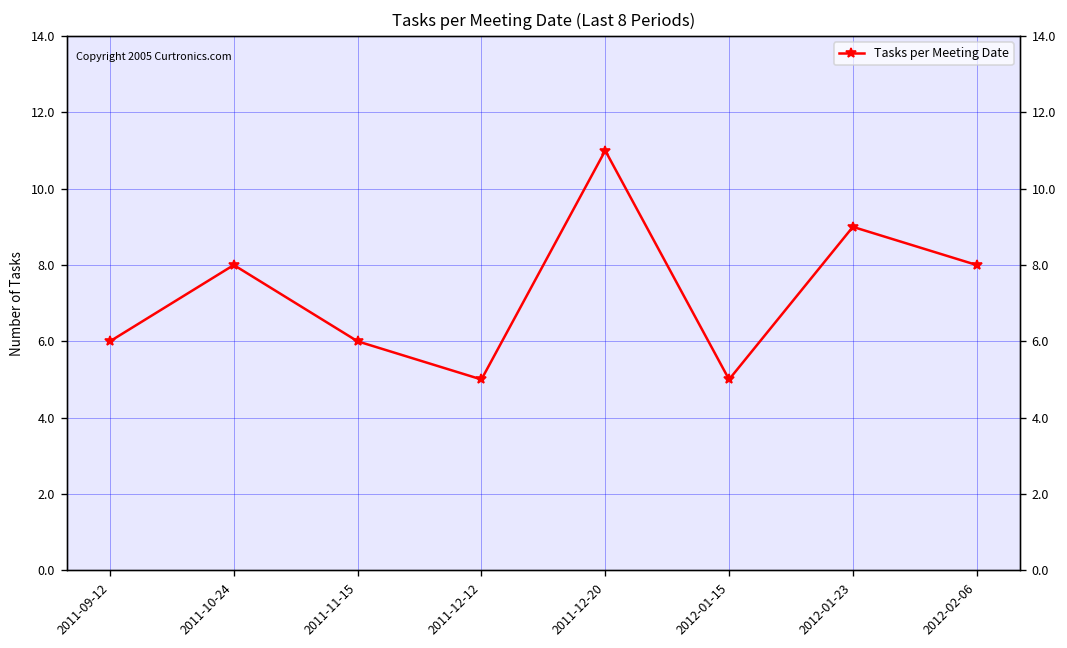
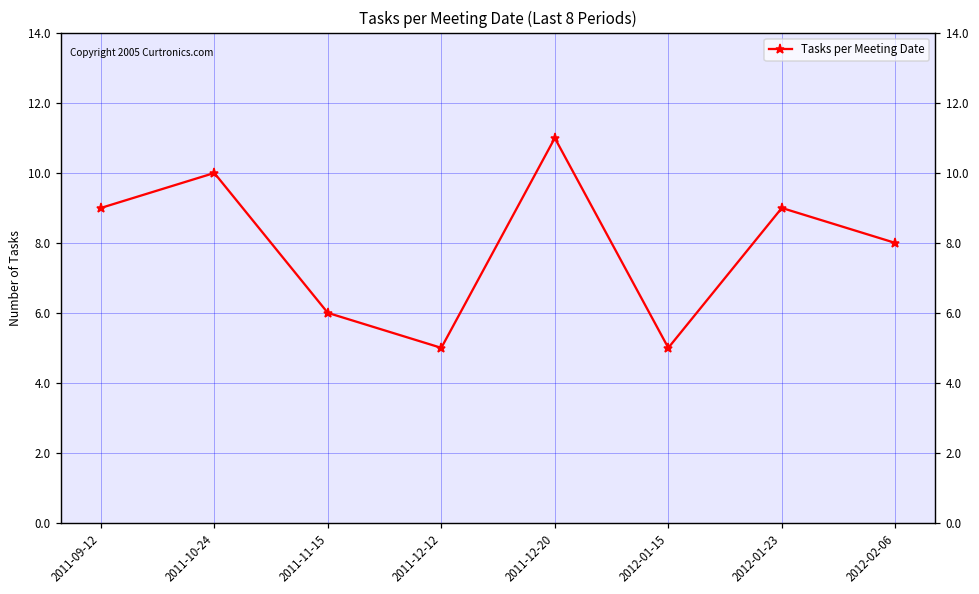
2011-09-12: 6 -> 9
2011-10-24: 8 -> 10
